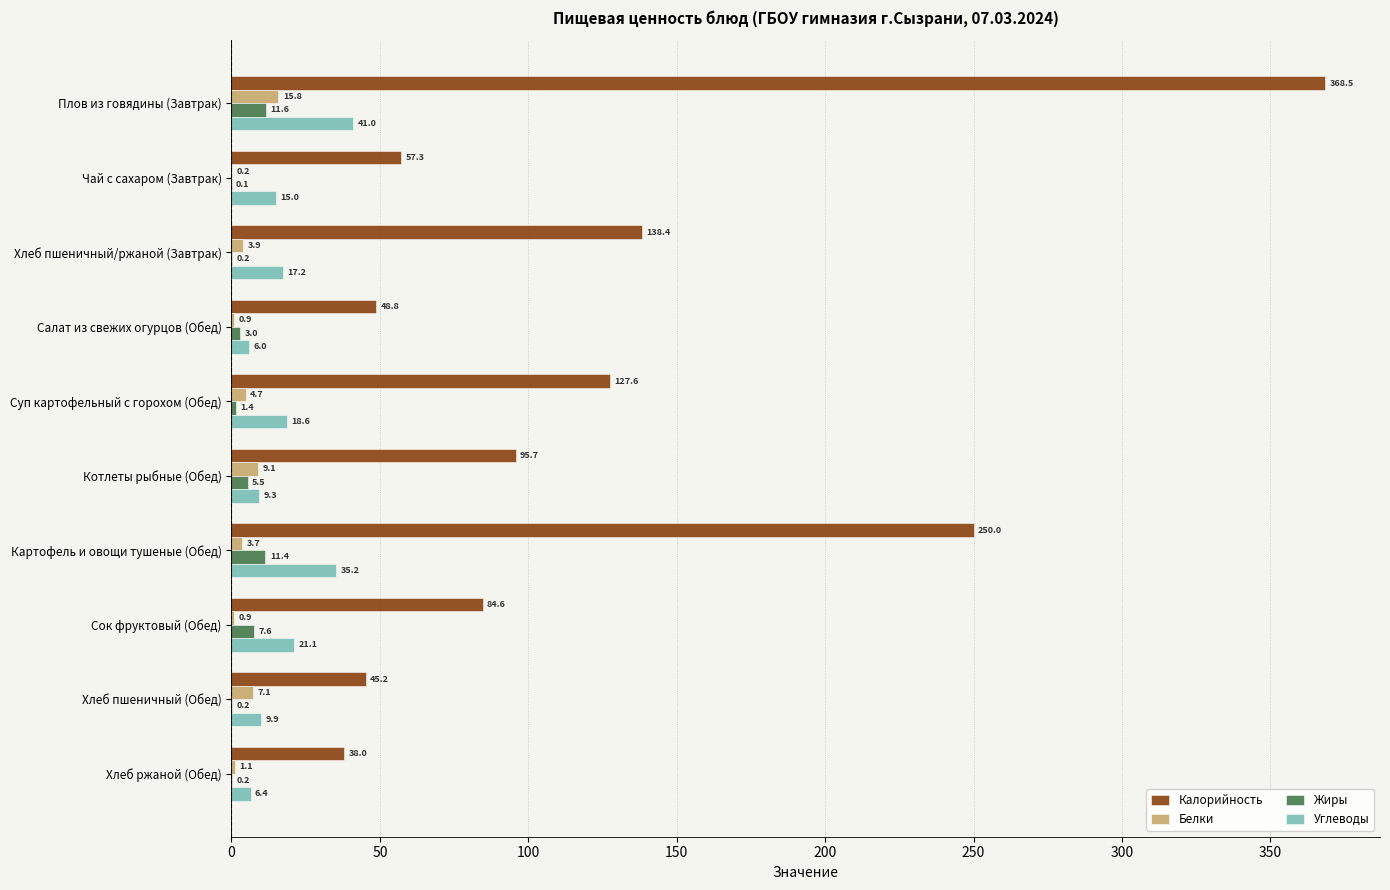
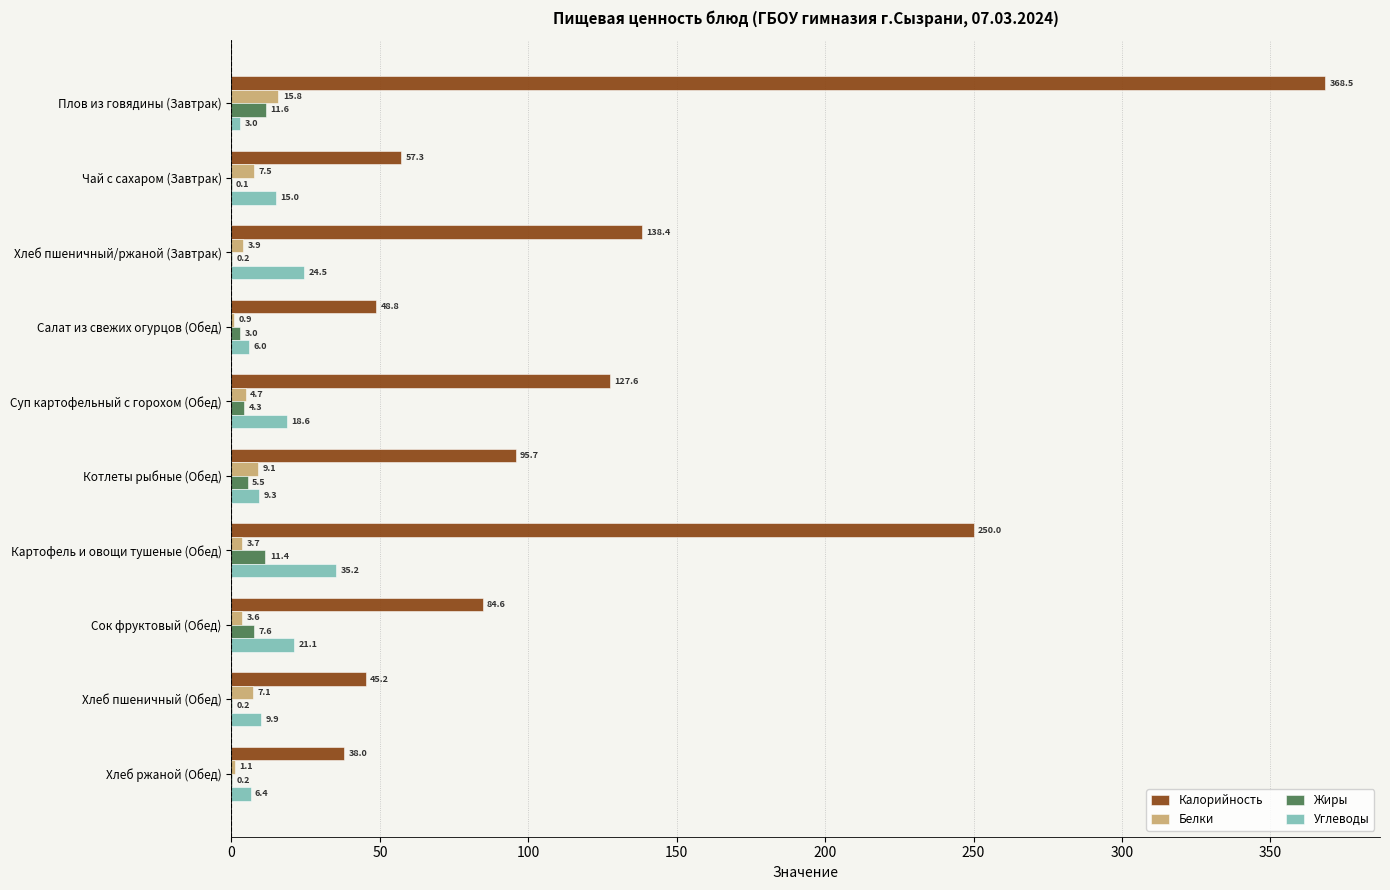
Углеводы, Плов из говядины (Завтрак): 41.0 -> 3.0
Белки, Чай с сахаром (Завтрак): 0.2 -> 7.5
Углеводы, Хлеб пшеничный/ржаной (Завтрак): 17.2 -> 24.5
Жиры, Суп картофельный с горохом (Обед): 1.4 -> 4.3
Белки, Сок фруктовый (Обед): 0.9 -> 3.6
